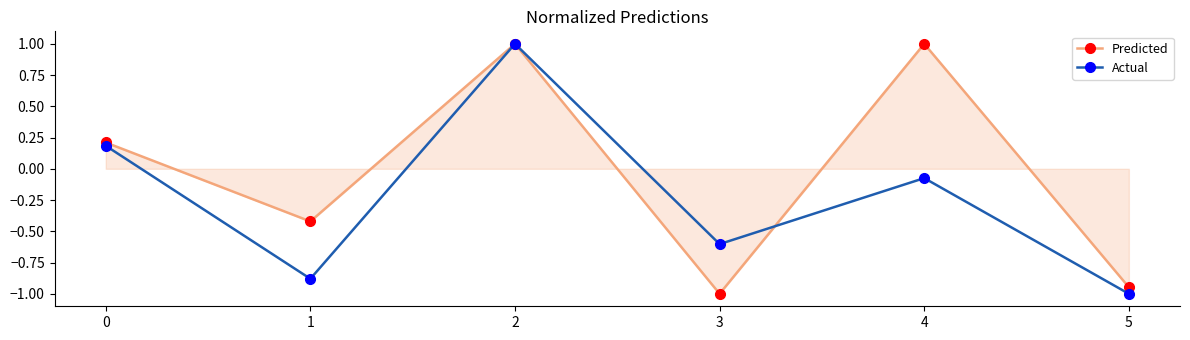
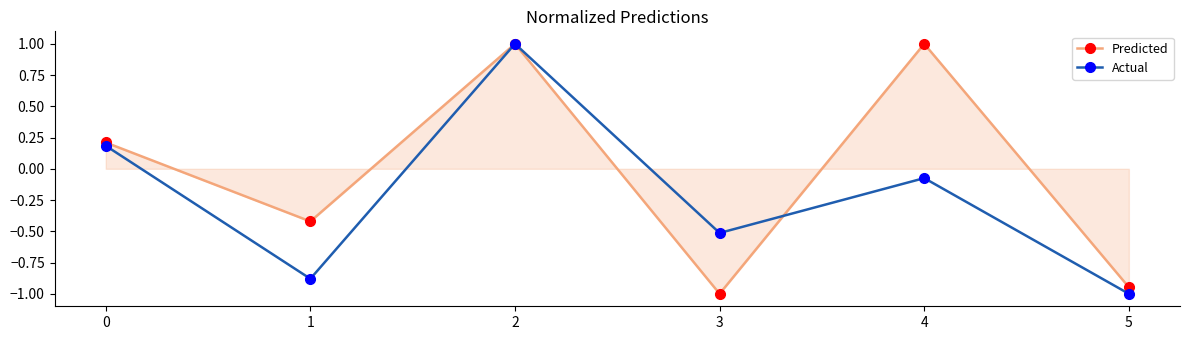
Actual, 3: -0.60 -> -0.51
